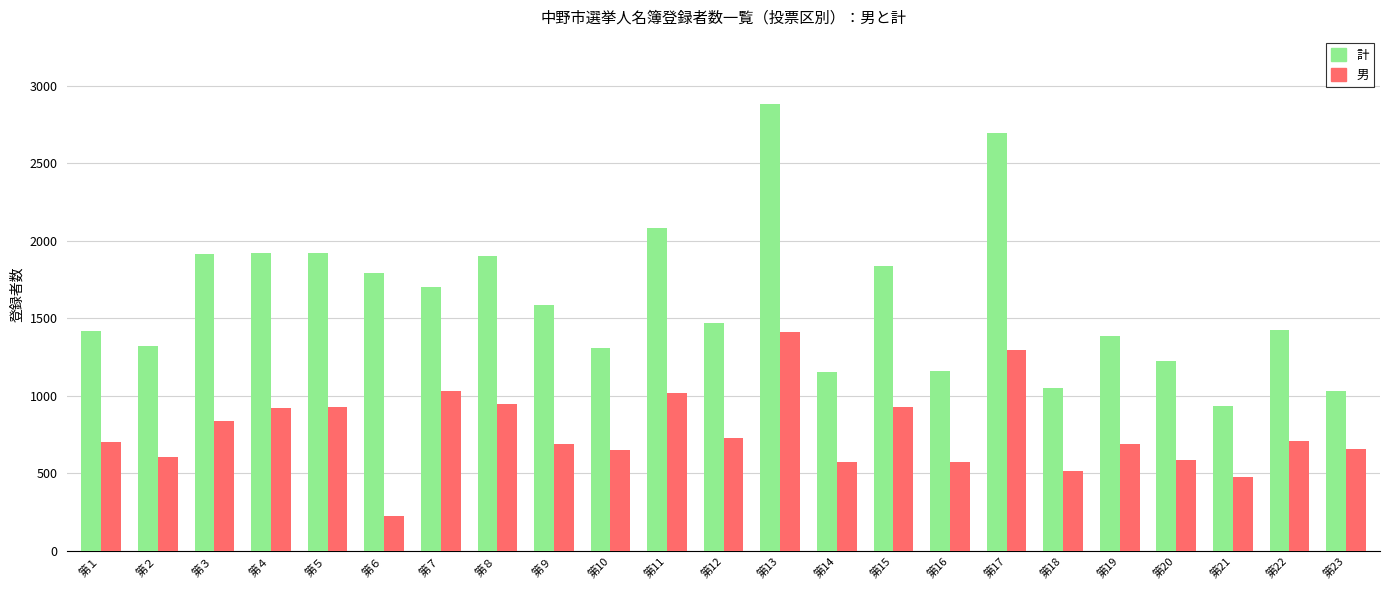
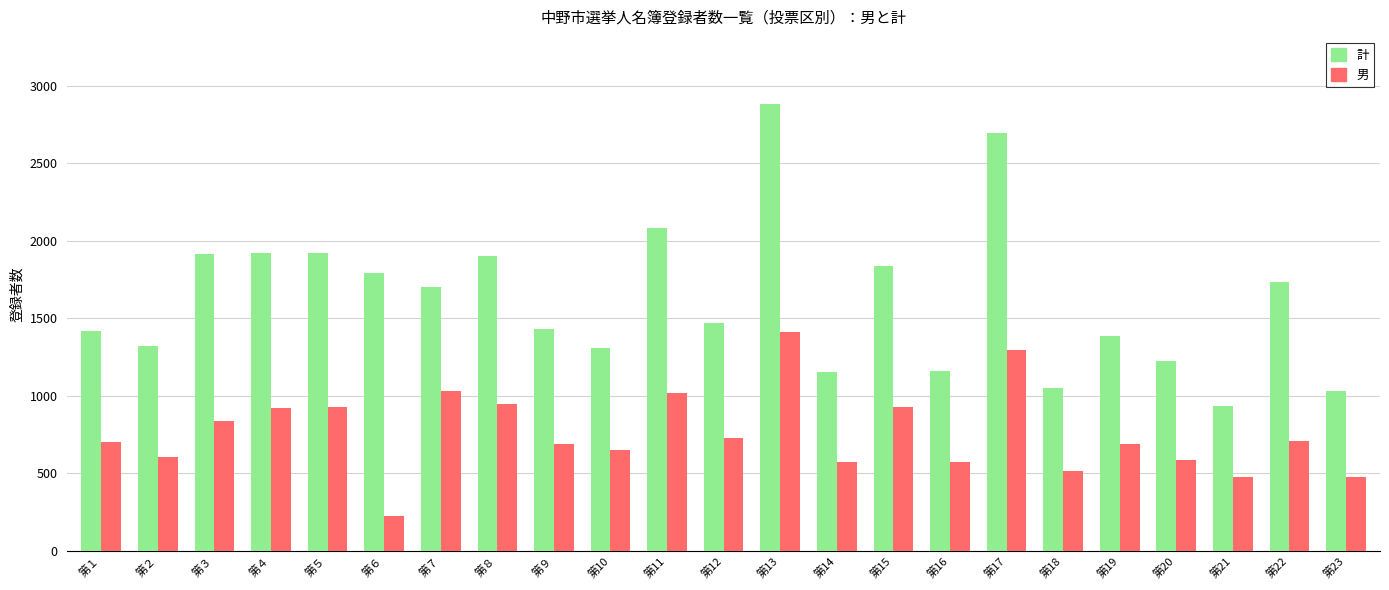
計, 第９: 1590 -> 1430
計, 第22: 1430 -> 1730
男, 第23: 660 -> 480
